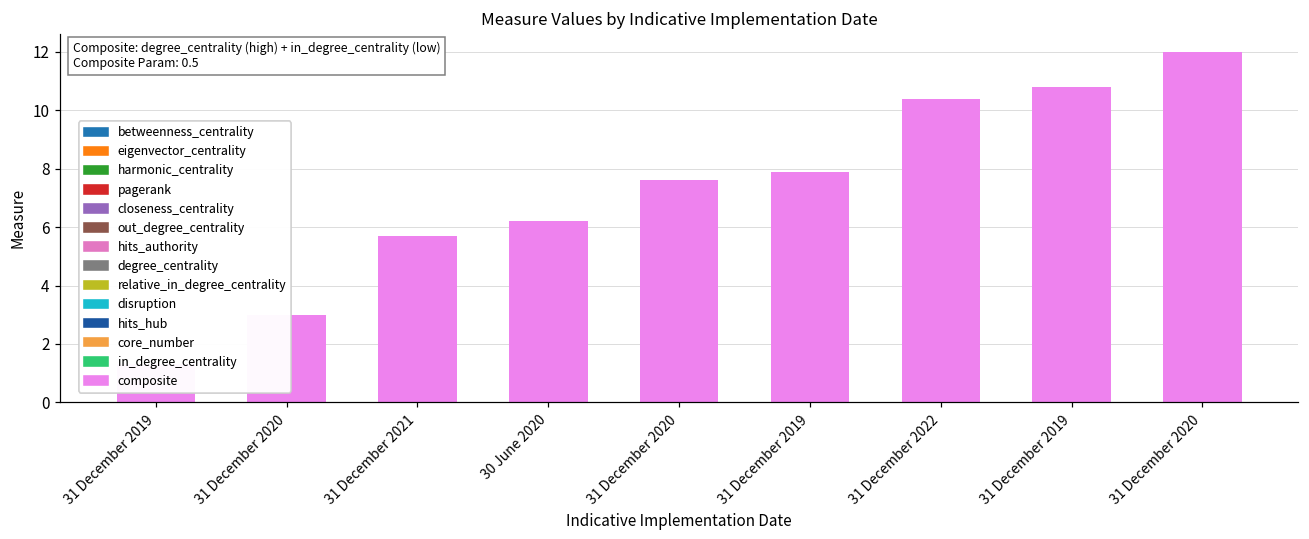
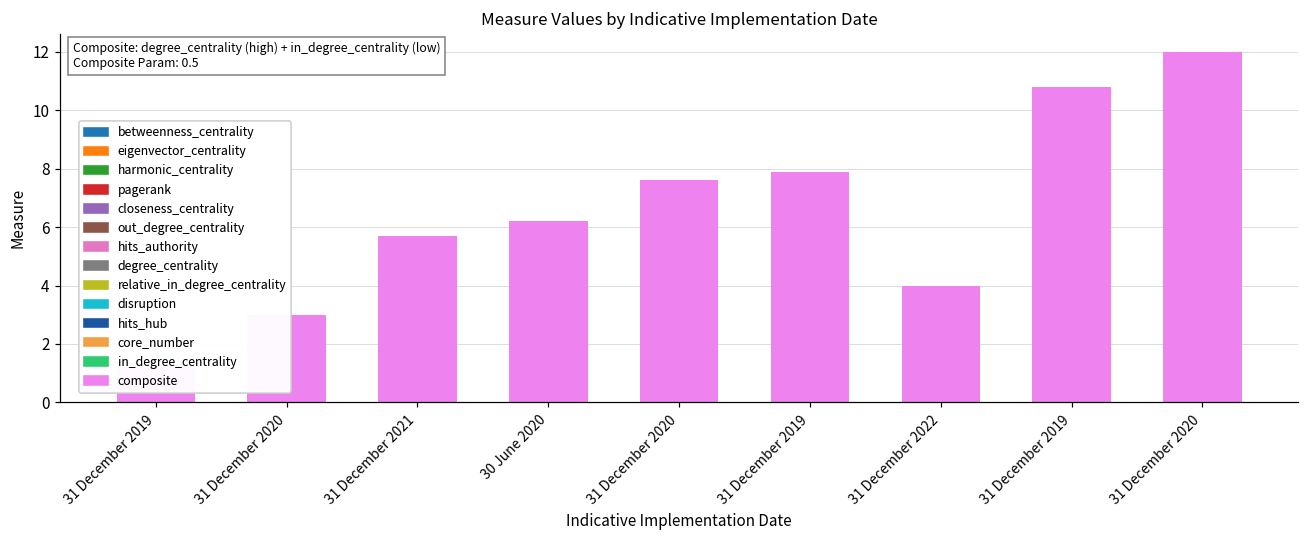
31 December 2022: 10.4 -> 4.0
